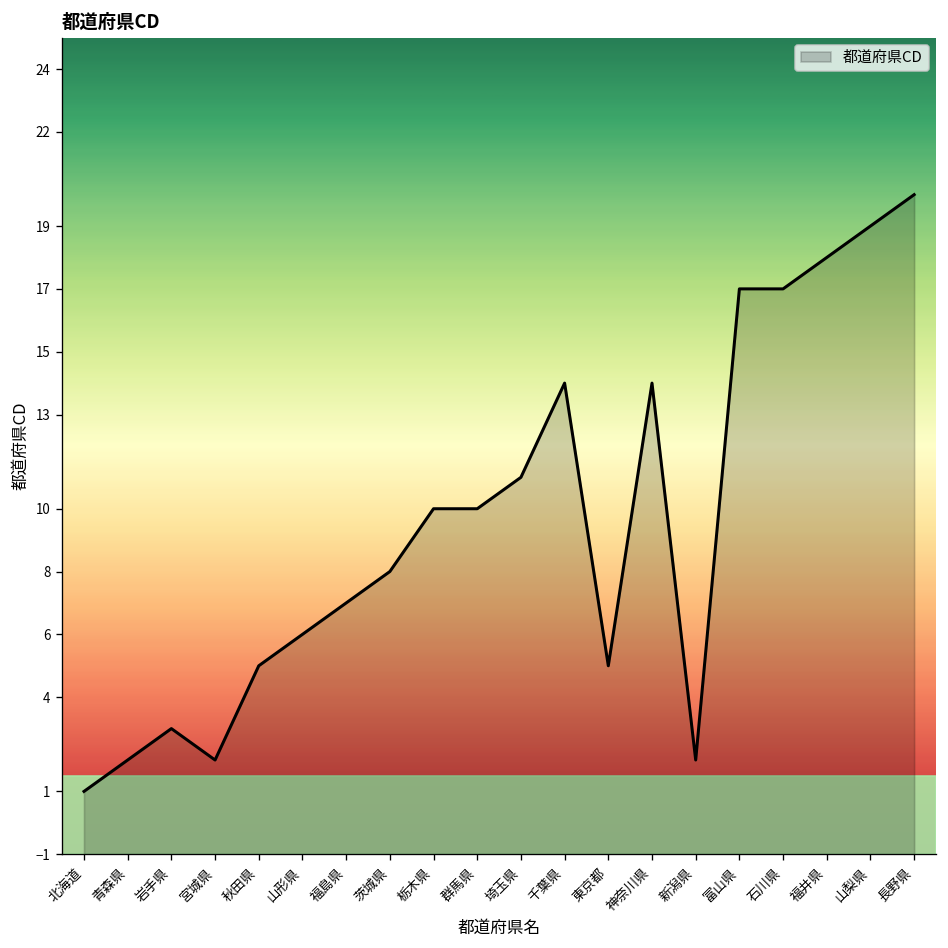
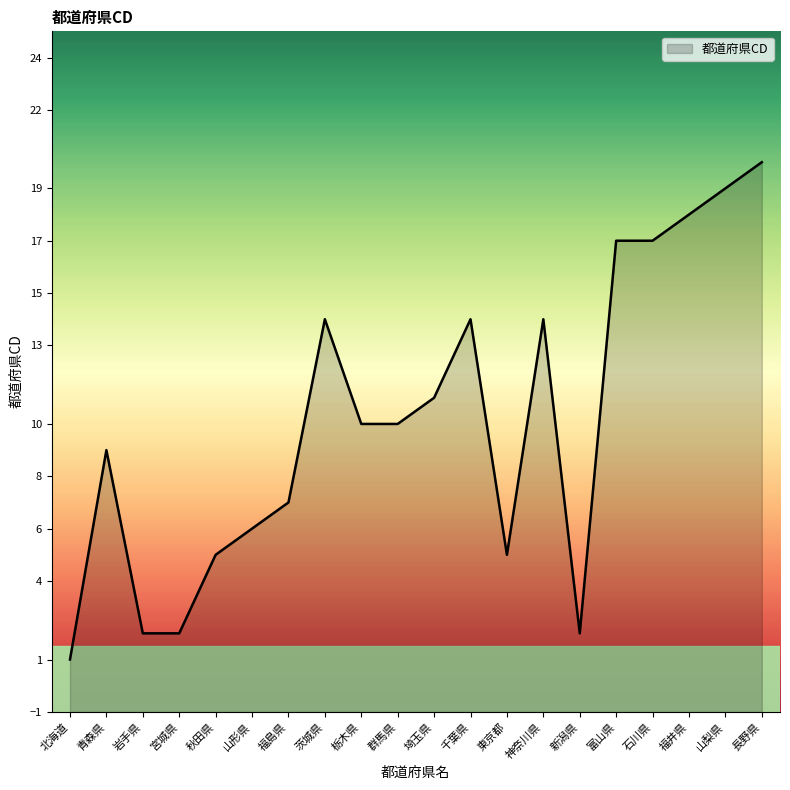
青森県: 2 -> 9
岩手県: 3 -> 2
茨城県: 8 -> 14
